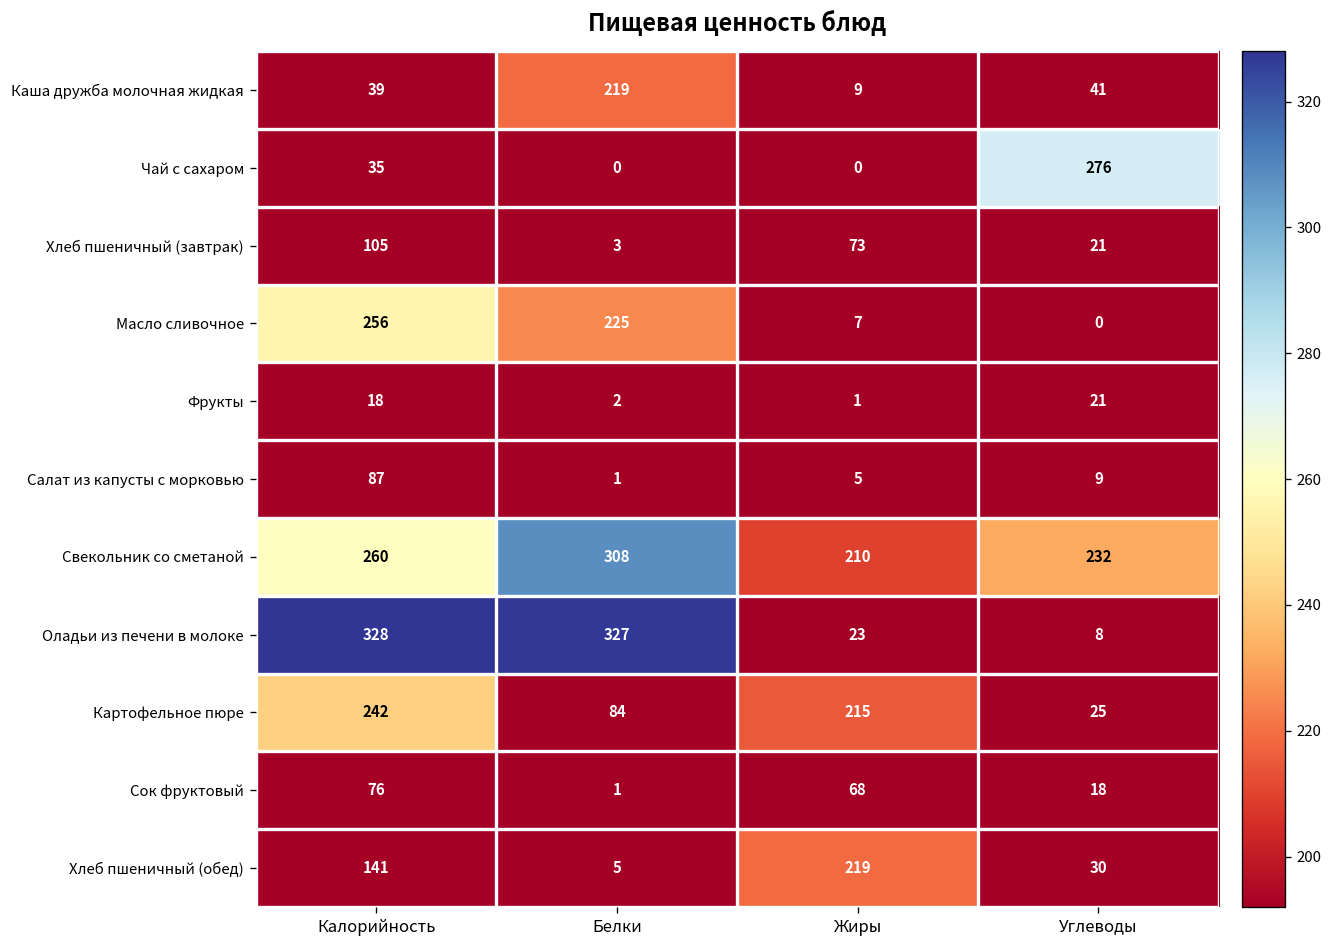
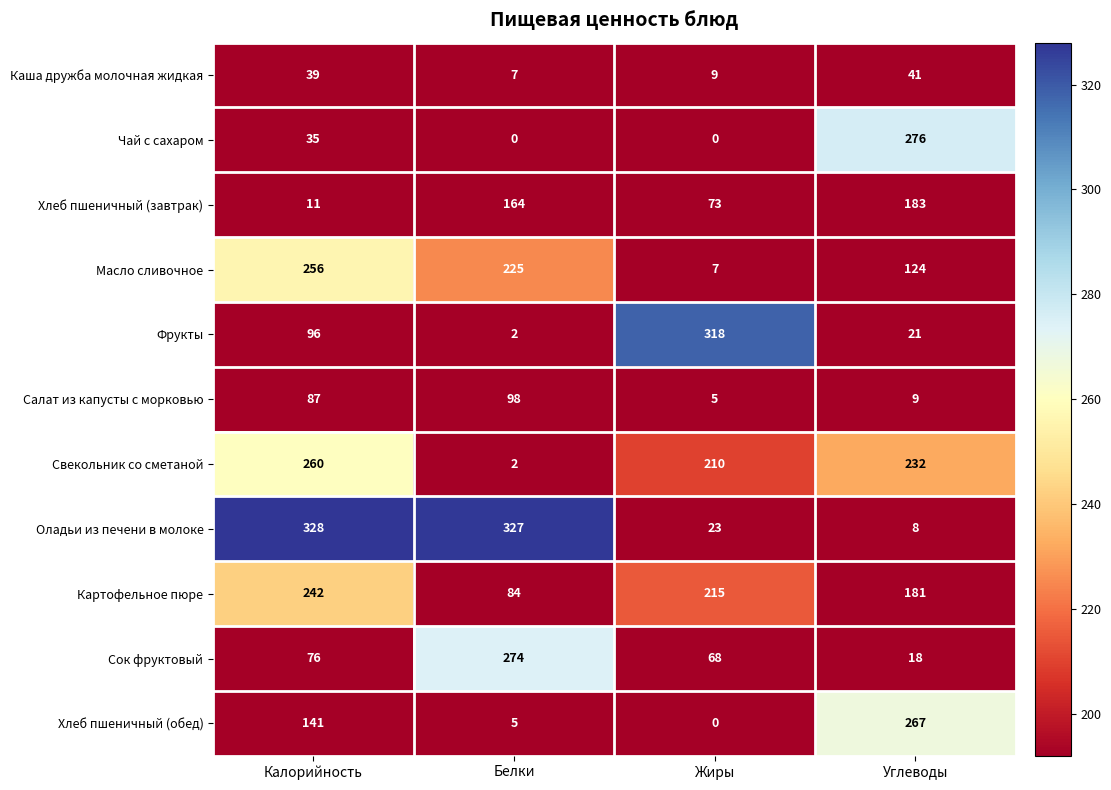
Каша дружба молочная жидкая, Белки: 219 -> 7
Хлеб пшеничный (завтрак), Калорийность: 105 -> 11
Хлеб пшеничный (завтрак), Белки: 3 -> 164
Хлеб пшеничный (завтрак), Углеводы: 21 -> 183
Масло сливочное, Углеводы: 0 -> 124
Фрукты, Калорийность: 18 -> 96
Фрукты, Жиры: 1 -> 318
Салат из капусты с морковью, Белки: 1 -> 98
Свекольник со сметаной, Белки: 308 -> 2
Картофельное пюре, Углеводы: 25 -> 181
Сок фруктовый, Белки: 1 -> 274
Хлеб пшеничный (обед), Жиры: 219 -> 0
Хлеб пшеничный (обед), Углеводы: 30 -> 267
